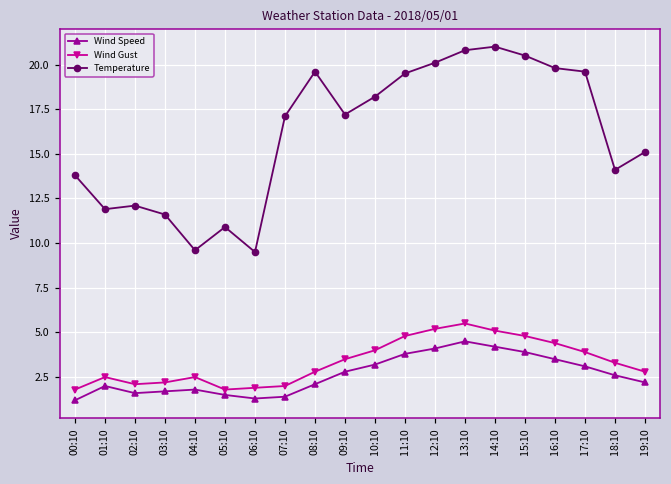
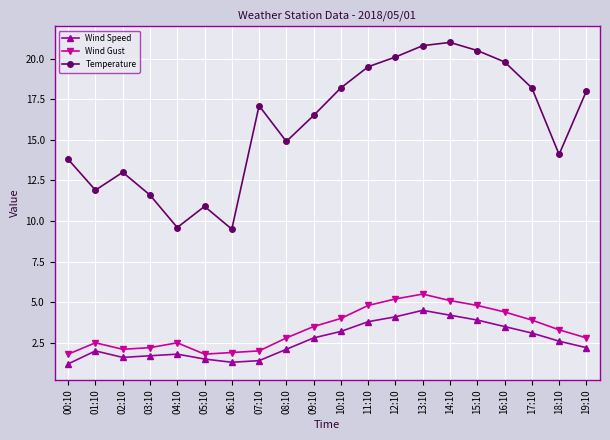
Temperature, 02:10: 12.1 -> 13.0
Temperature, 08:10: 19.6 -> 14.9
Temperature, 09:10: 17.2 -> 16.5
Temperature, 17:10: 19.6 -> 18.2
Temperature, 19:10: 15.1 -> 18.0
